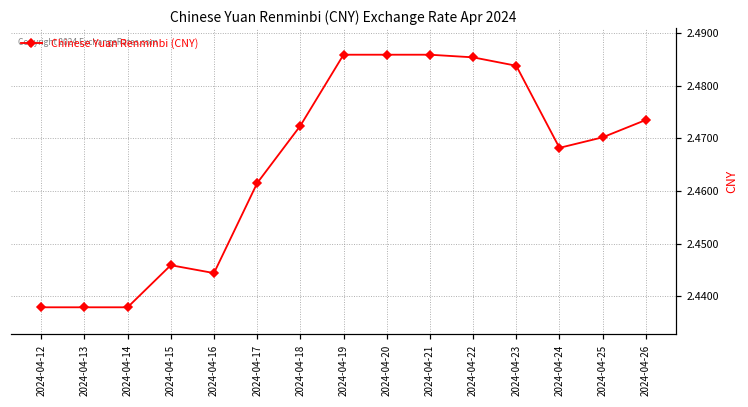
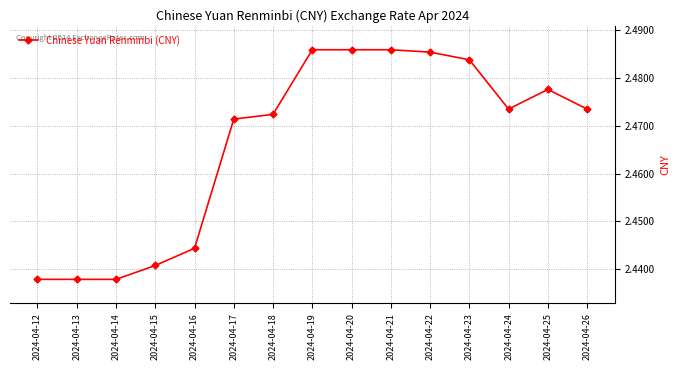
2024-04-15: 2.446 -> 2.441
2024-04-17: 2.462 -> 2.471
2024-04-24: 2.468 -> 2.474
2024-04-25: 2.470 -> 2.478
